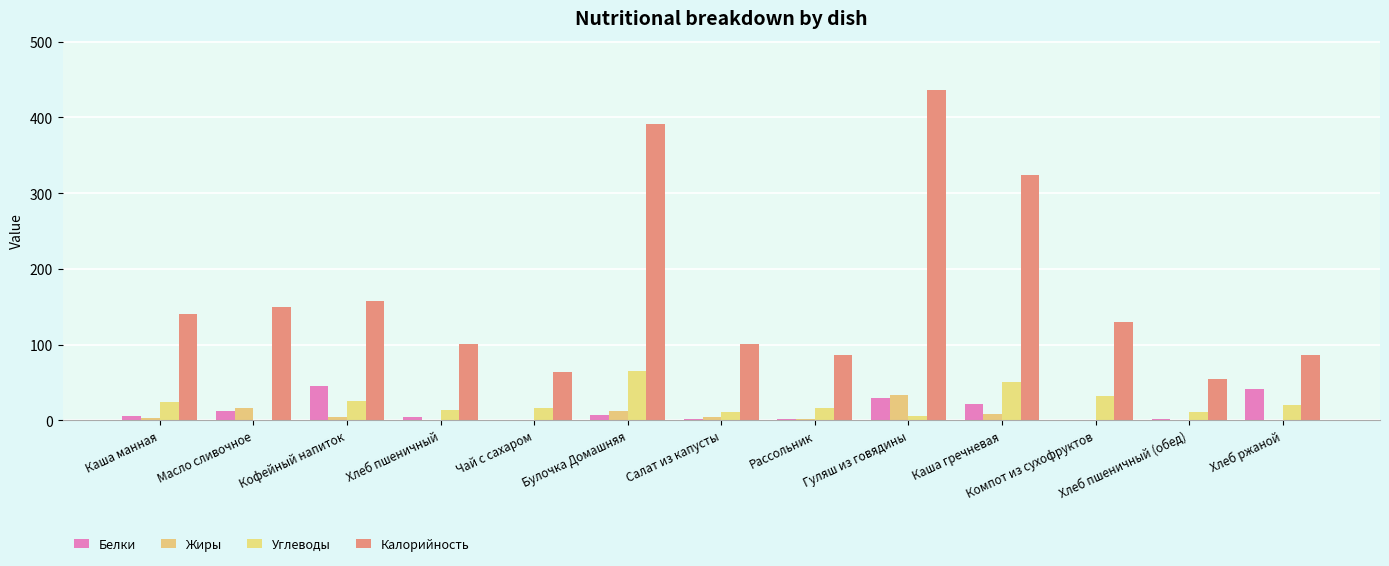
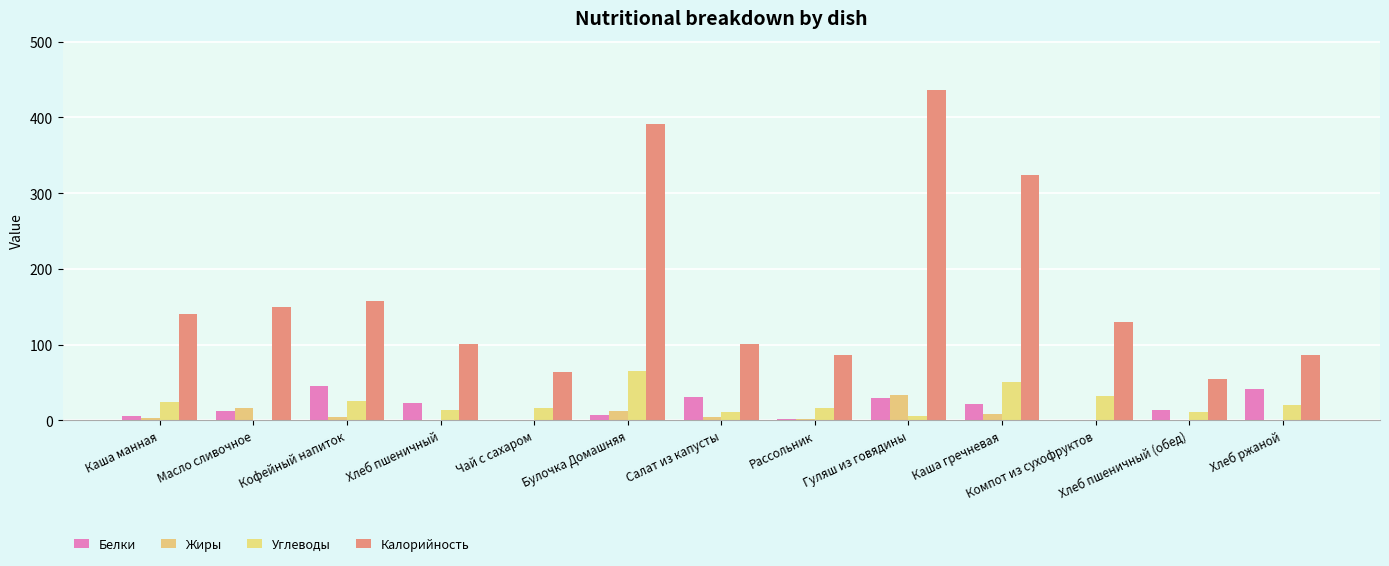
Белки, Хлеб пшеничный: 0 -> 20
Белки, Салат из капусты: 0 -> 30
Белки, Хлеб пшеничный (обед): 0 -> 10
